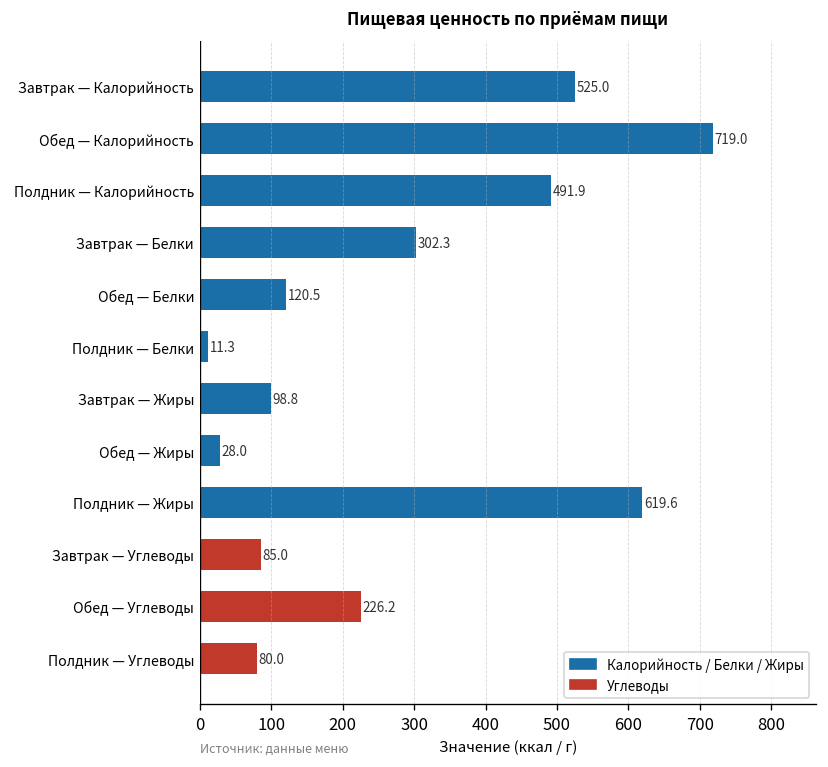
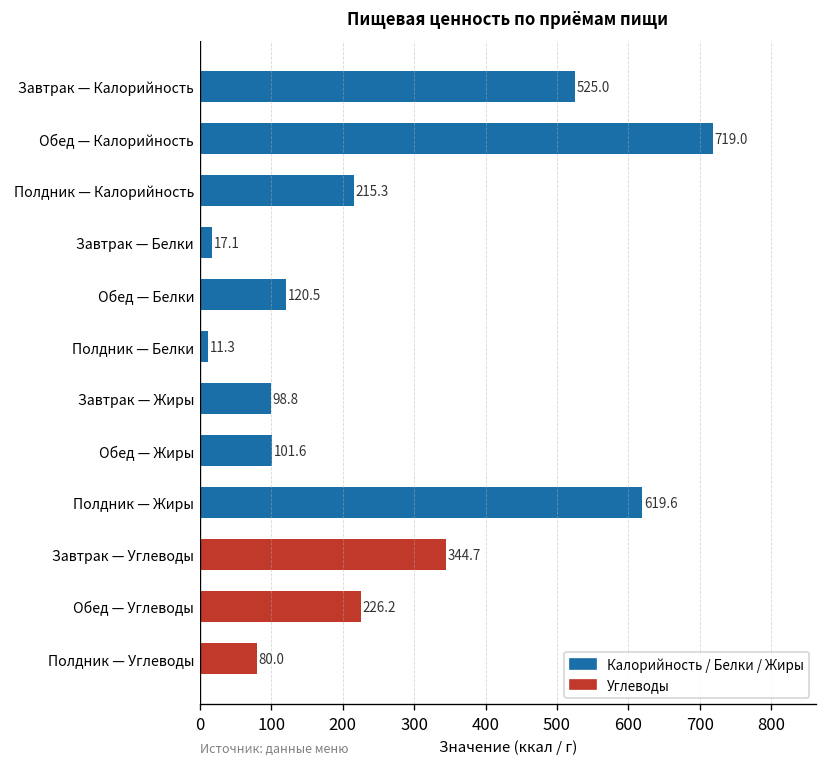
Полдник — Калорийность: 491.9 -> 215.3
Завтрак — Белки: 302.3 -> 17.1
Обед — Жиры: 28.0 -> 101.6
Завтрак — Углеводы: 85.0 -> 344.7
